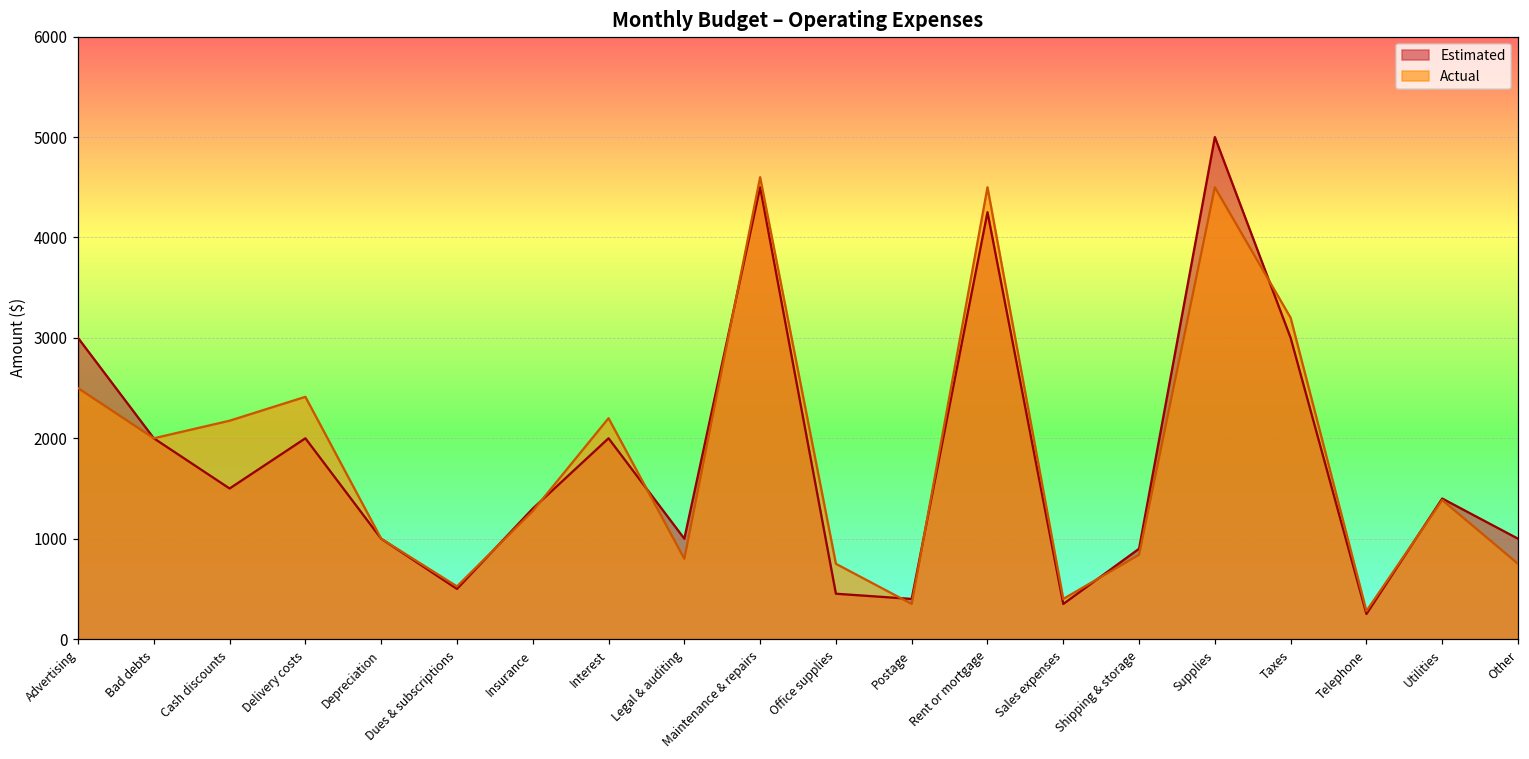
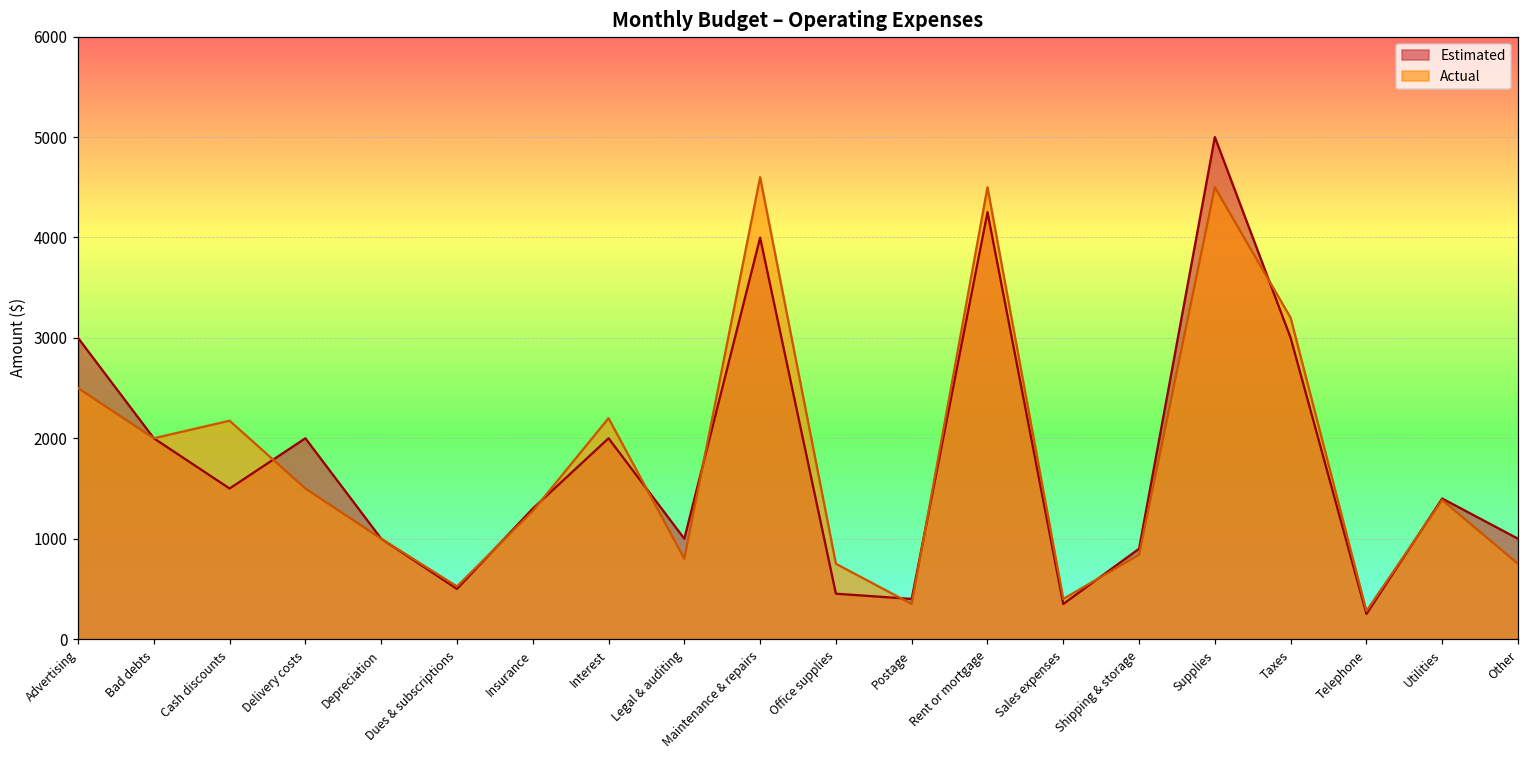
Actual, Delivery costs: 2400 -> 1500
Estimated, Maintenance & repairs: 4500 -> 4000
